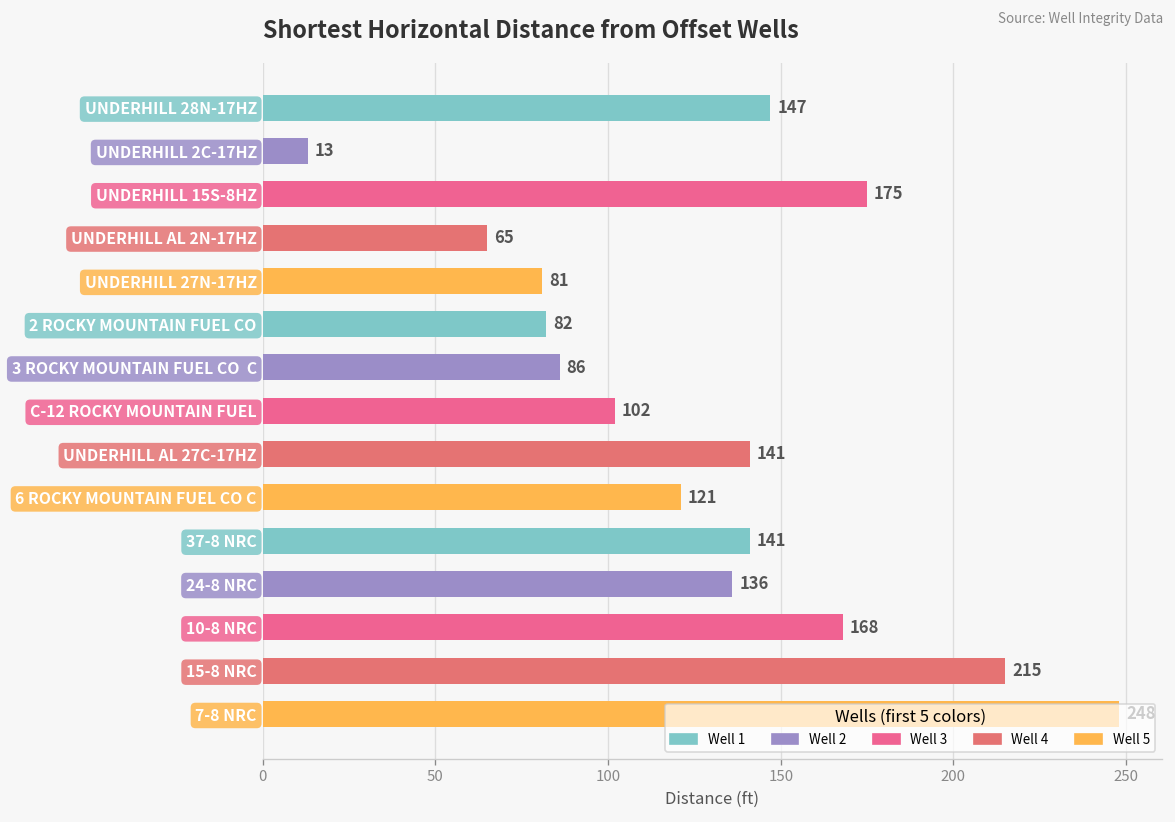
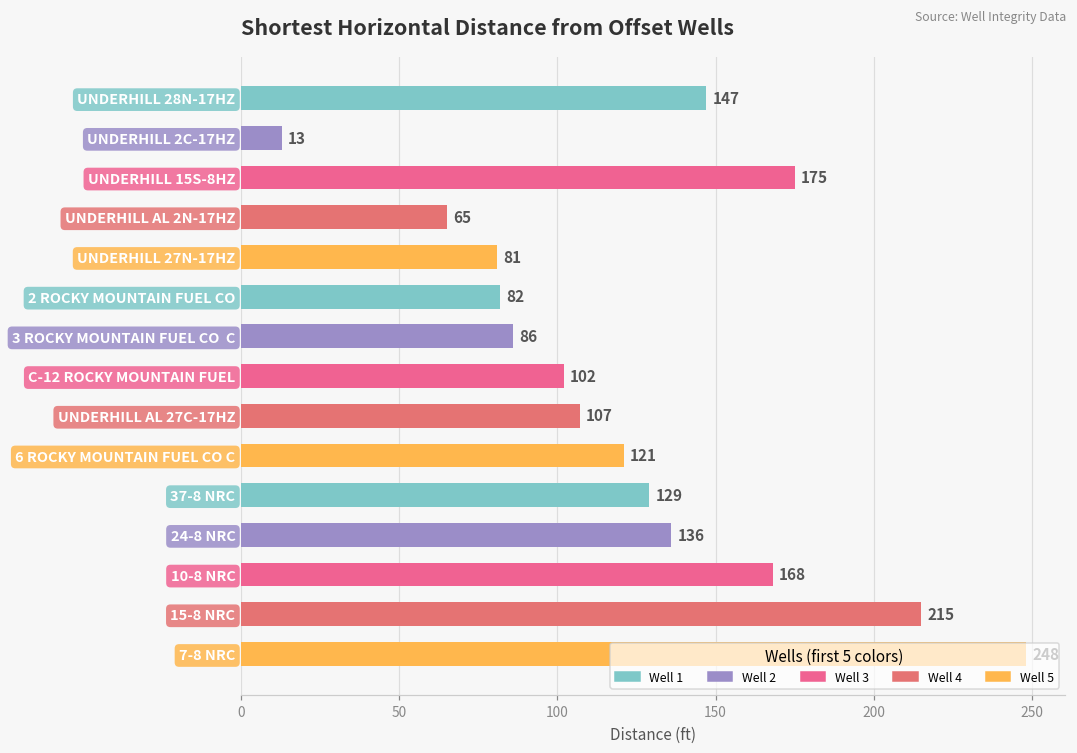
UNDERHILL AL 27C-17HZ: 141 -> 107
37-8 NRC: 141 -> 129
